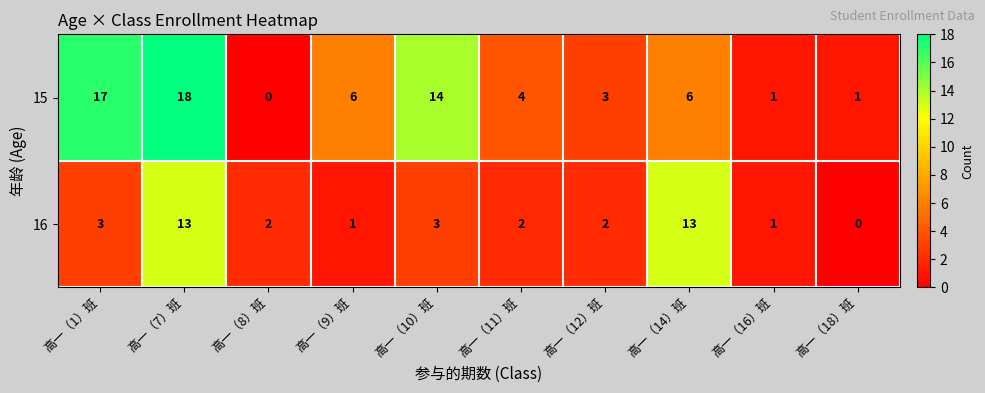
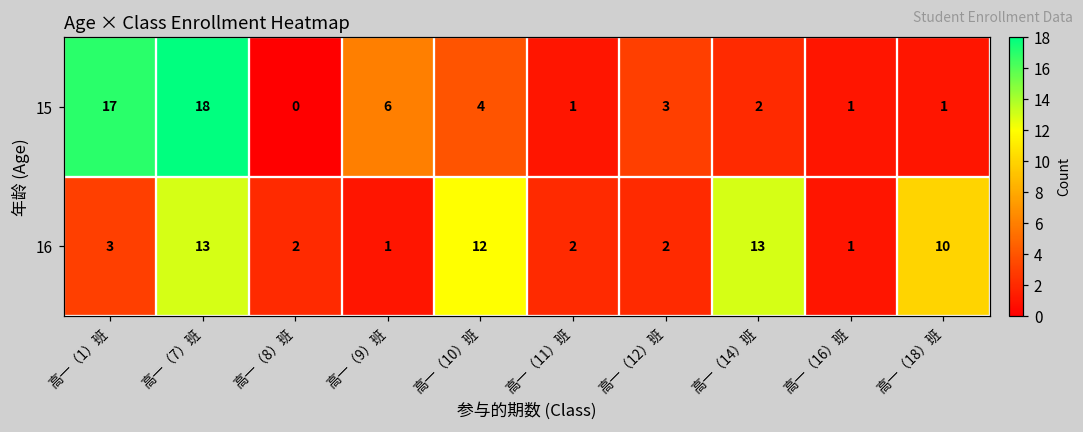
15, 高一（10）班: 14 -> 4
15, 高一（11）班: 4 -> 1
15, 高一（14）班: 6 -> 2
16, 高一（10）班: 3 -> 12
16, 高一（18）班: 0 -> 10
